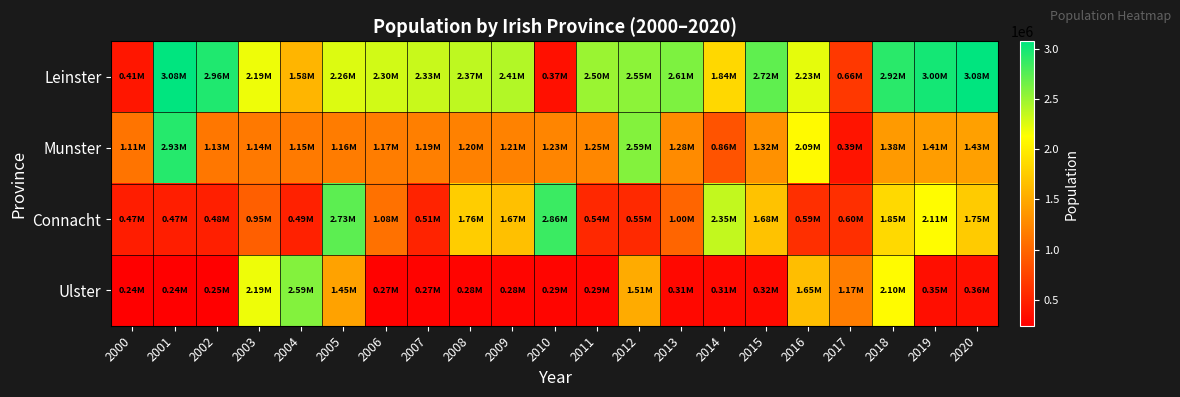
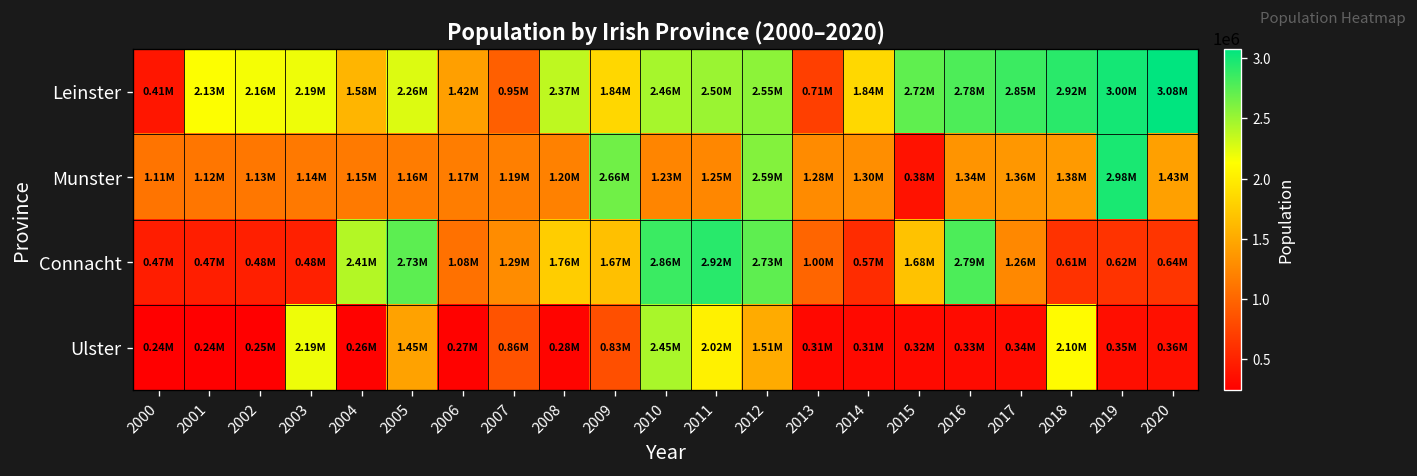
Leinster, 2001: 3.08M -> 2.13M
Leinster, 2002: 2.96M -> 2.16M
Leinster, 2006: 2.30M -> 1.42M
Leinster, 2007: 2.33M -> 0.95M
Leinster, 2009: 2.41M -> 1.84M
Leinster, 2010: 0.37M -> 2.46M
Leinster, 2013: 2.61M -> 0.71M
Leinster, 2016: 2.23M -> 2.78M
Leinster, 2017: 0.66M -> 2.85M
Munster, 2001: 2.93M -> 1.12M
Munster, 2009: 1.21M -> 2.66M
Munster, 2014: 0.86M -> 1.30M
Munster, 2015: 1.32M -> 0.38M
Munster, 2016: 2.09M -> 1.34M
Munster, 2017: 0.39M -> 1.36M
Munster, 2019: 1.41M -> 2.98M
Connacht, 2003: 0.95M -> 0.48M
Connacht, 2004: 0.49M -> 2.41M
Connacht, 2007: 0.51M -> 1.29M
Connacht, 2011: 0.54M -> 2.92M
Connacht, 2012: 0.55M -> 2.73M
Connacht, 2014: 2.35M -> 0.57M
Connacht, 2016: 0.59M -> 2.79M
Connacht, 2017: 0.60M -> 1.26M
Connacht, 2018: 1.85M -> 0.61M
Connacht, 2019: 2.11M -> 0.62M
Connacht, 2020: 1.75M -> 0.64M
Ulster, 2004: 2.59M -> 0.26M
Ulster, 2007: 0.27M -> 0.86M
Ulster, 2009: 0.28M -> 0.83M
Ulster, 2010: 0.29M -> 2.45M
Ulster, 2011: 0.29M -> 2.02M
Ulster, 2016: 1.65M -> 0.33M
Ulster, 2017: 1.17M -> 0.34M
